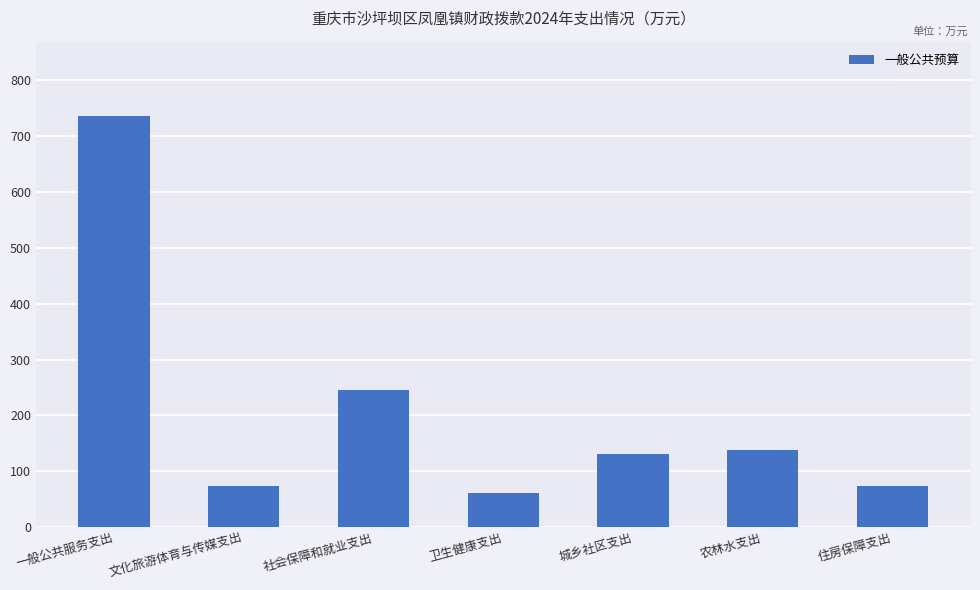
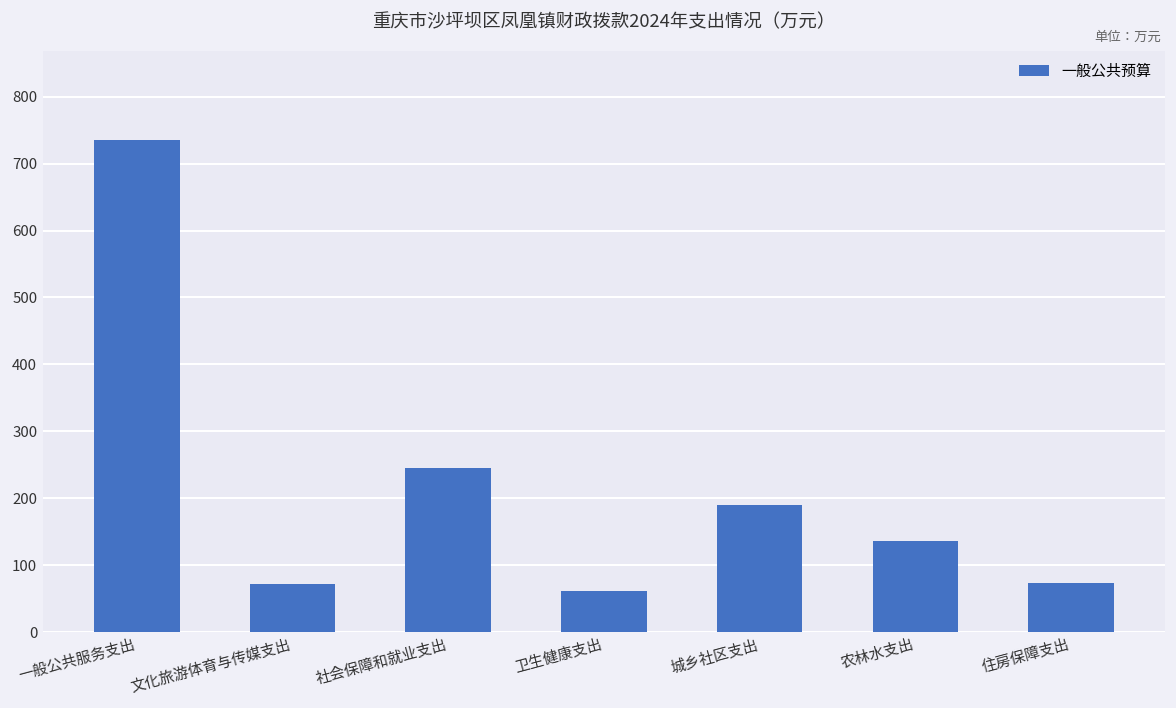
城乡社区支出: 130 -> 190
